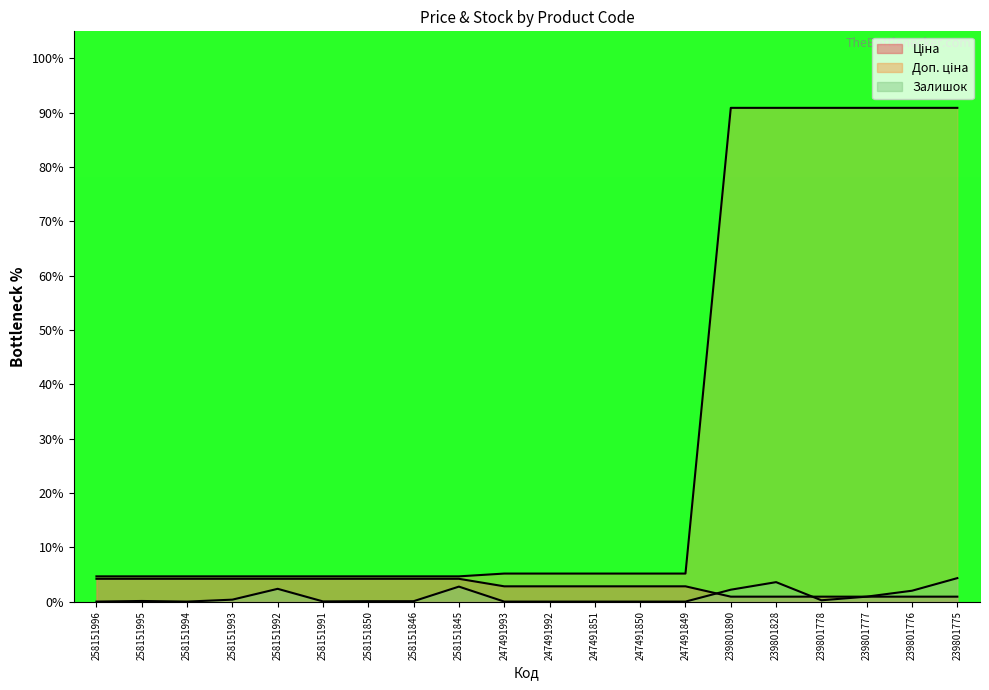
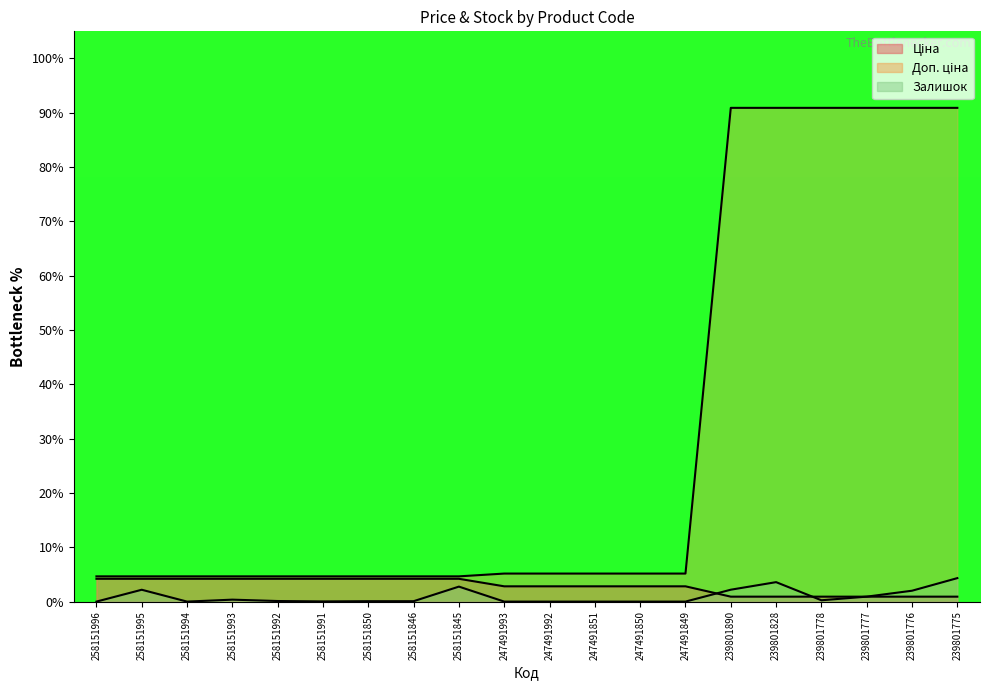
Залишок, 258151995: 0% -> 2%
Залишок, 258151992: 2% -> 0%
